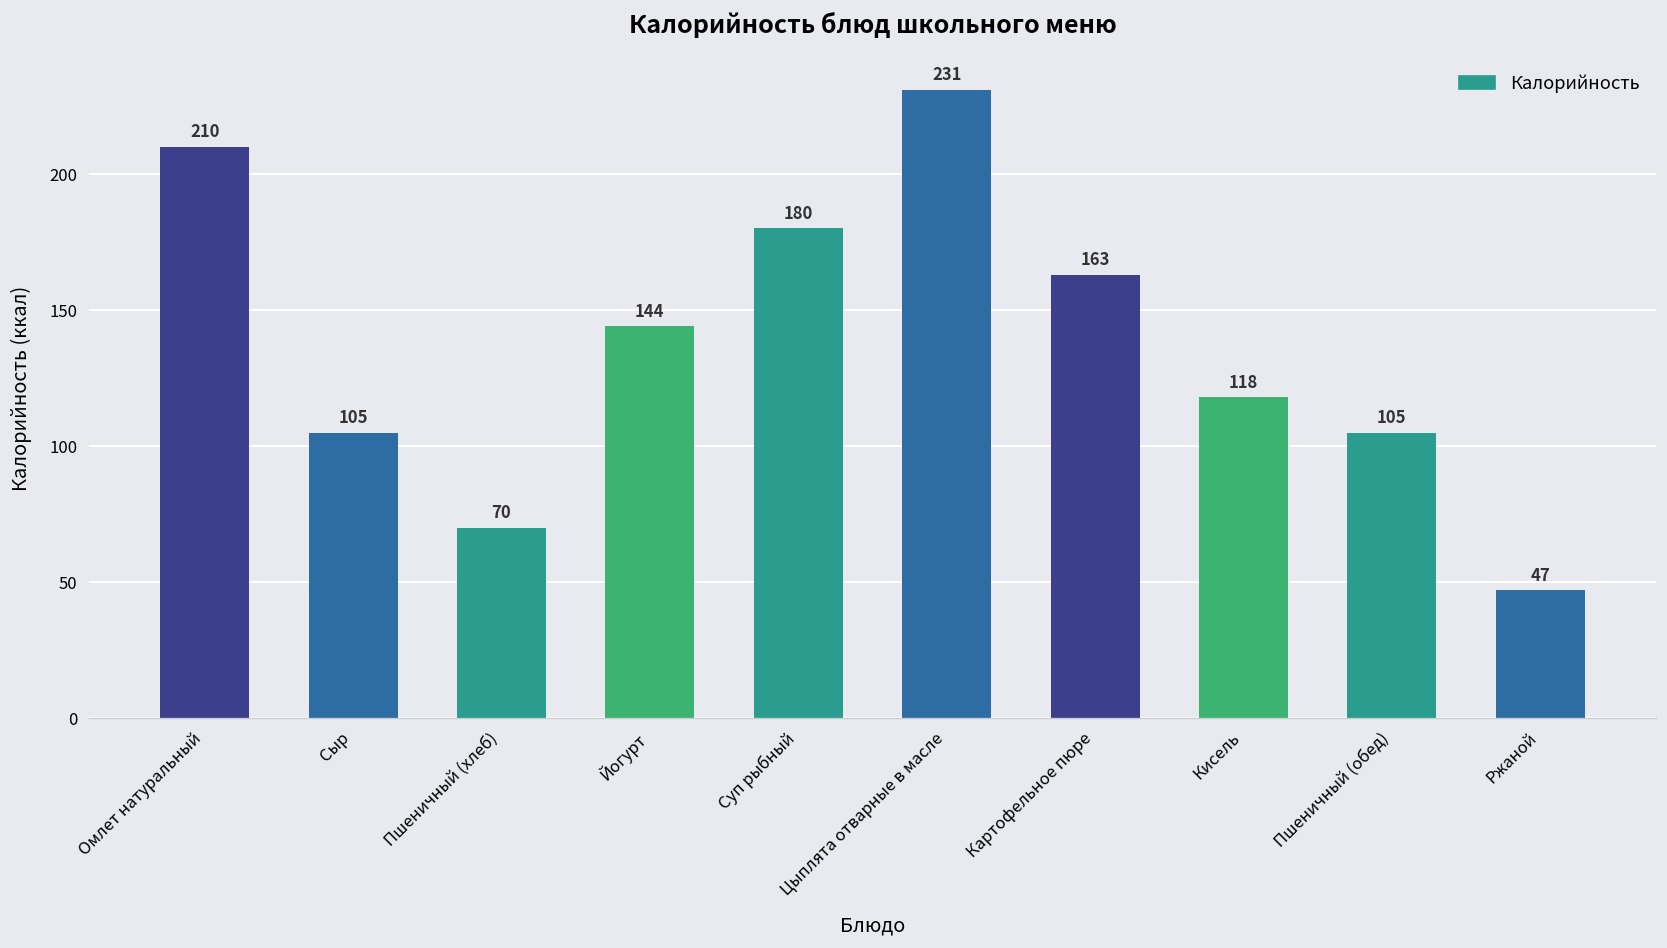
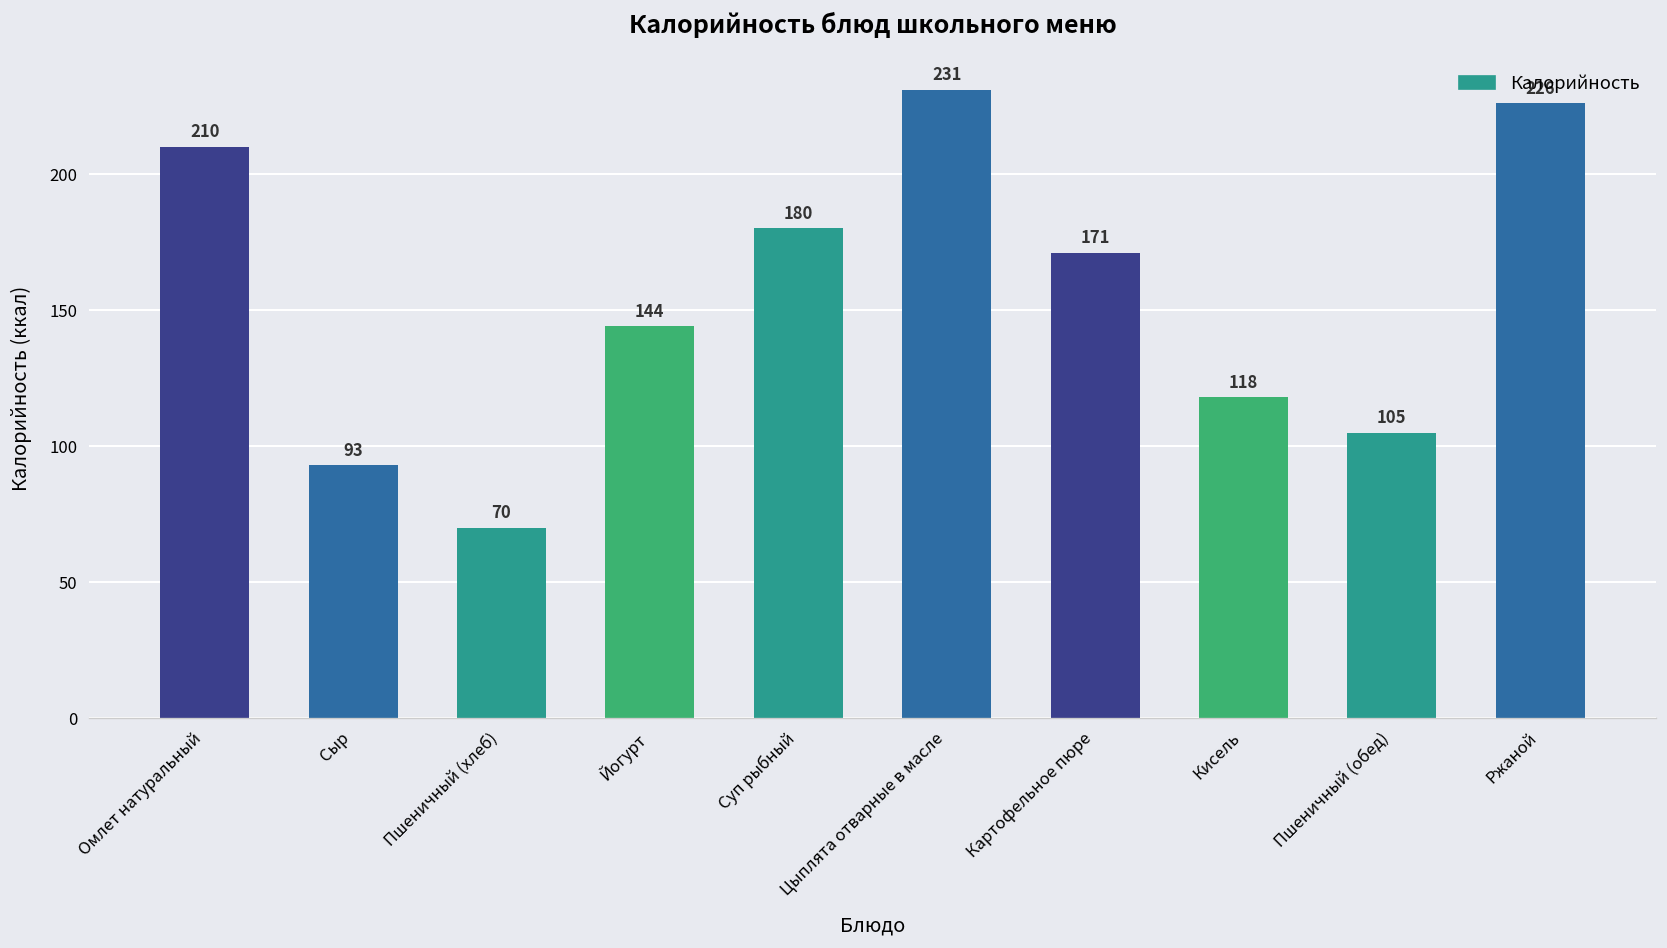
Сыр: 105 -> 93
Картофельное пюре: 163 -> 171
Ржаной: 47 -> 226
